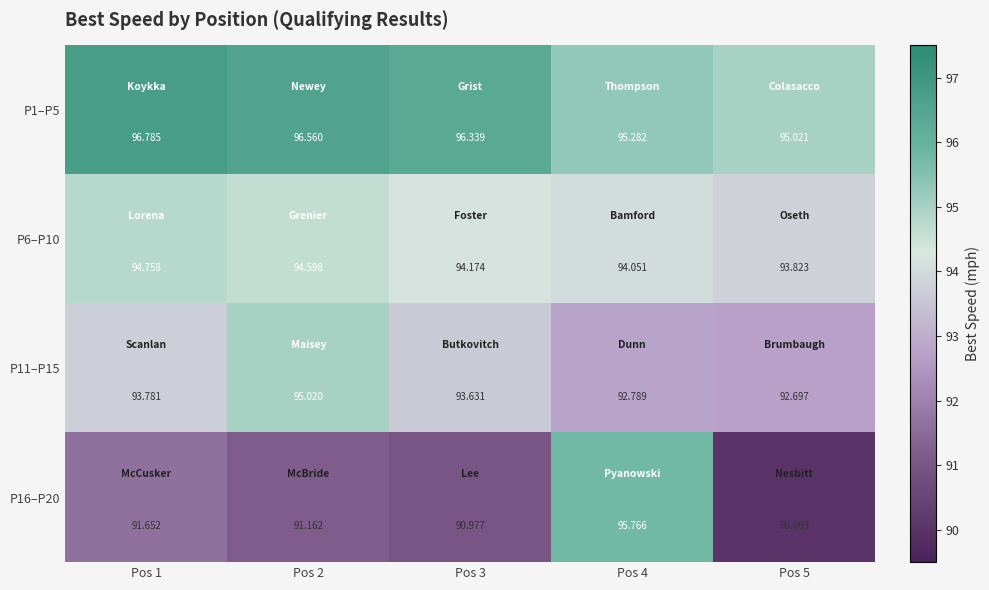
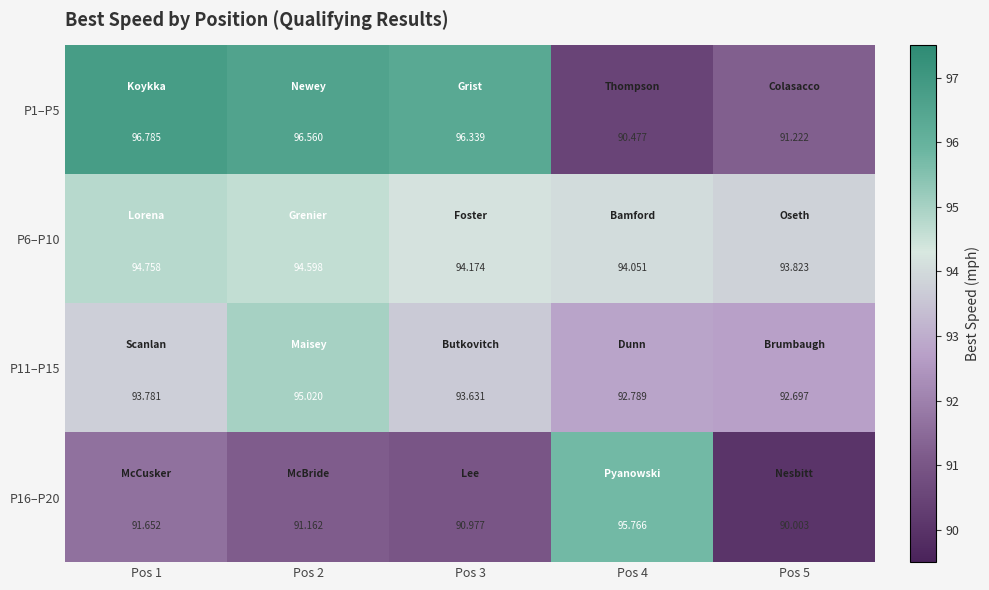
P1–P5, Pos 4: 95.282 -> 90.477
P1–P5, Pos 5: 95.021 -> 91.222
